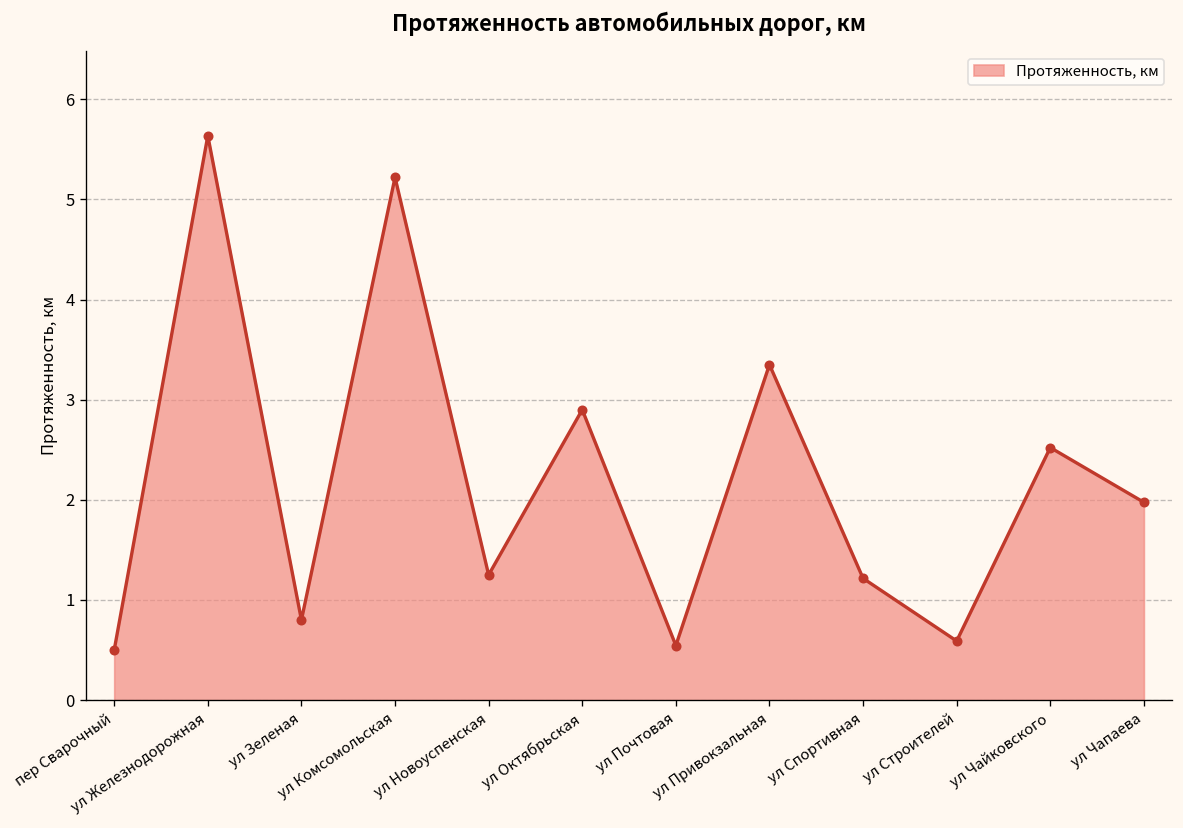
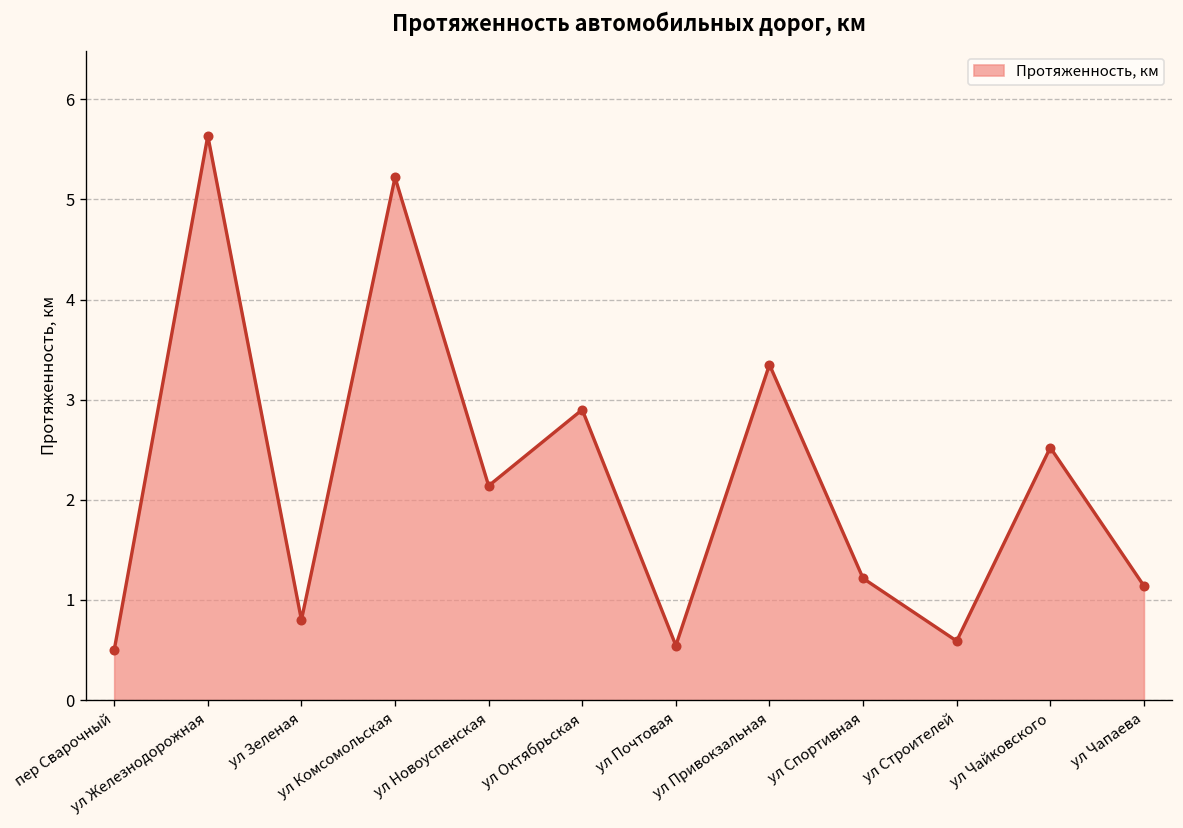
ул Новоуспенская: 1.3 -> 2.1
ул Чапаева: 2.0 -> 1.1
